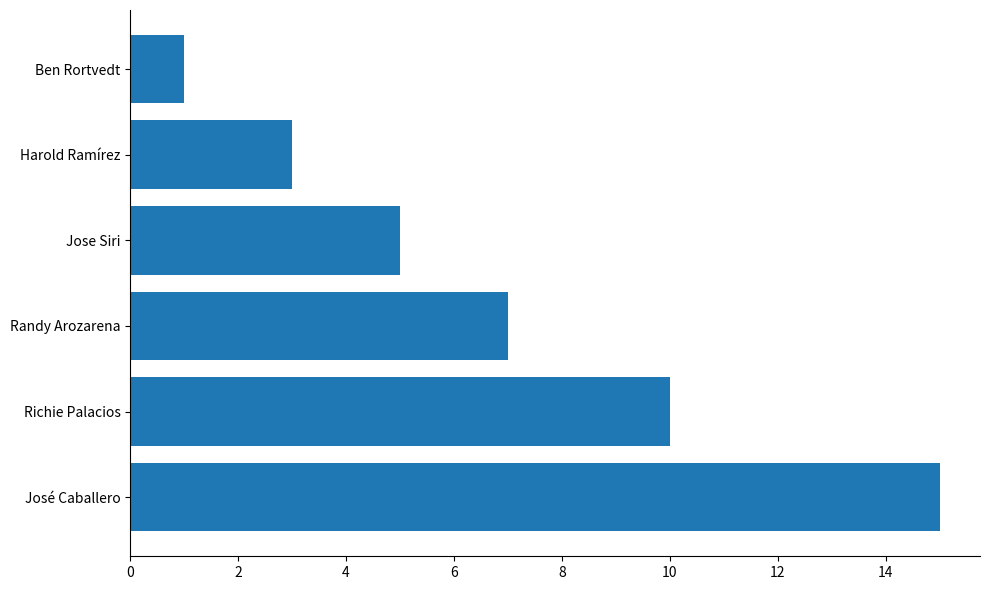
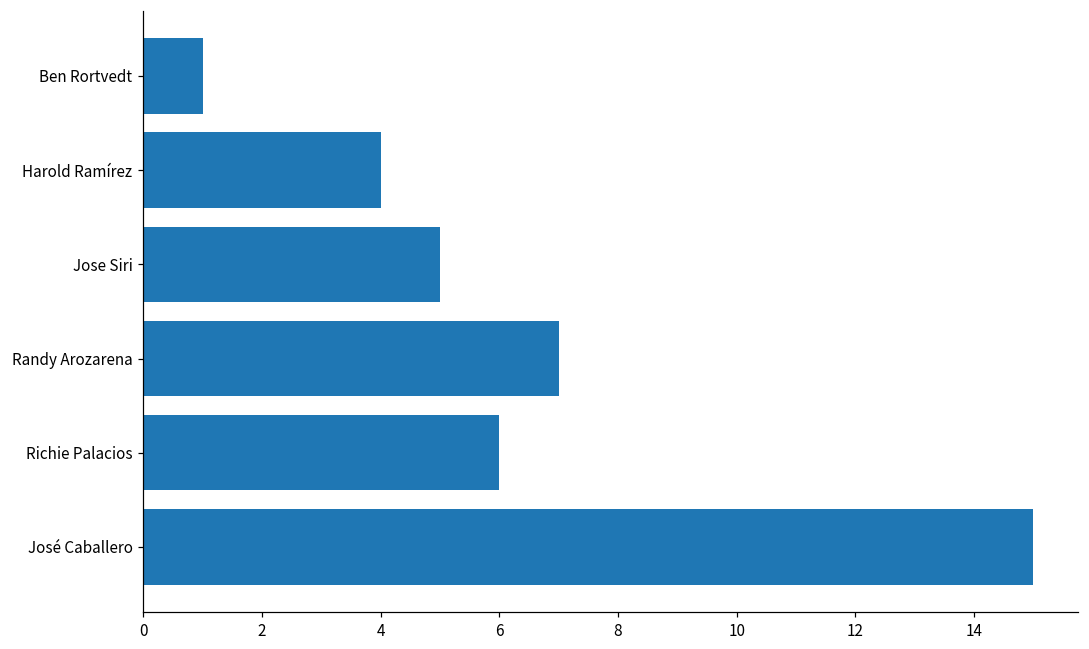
Harold Ramírez: 3 -> 4
Richie Palacios: 10 -> 6
